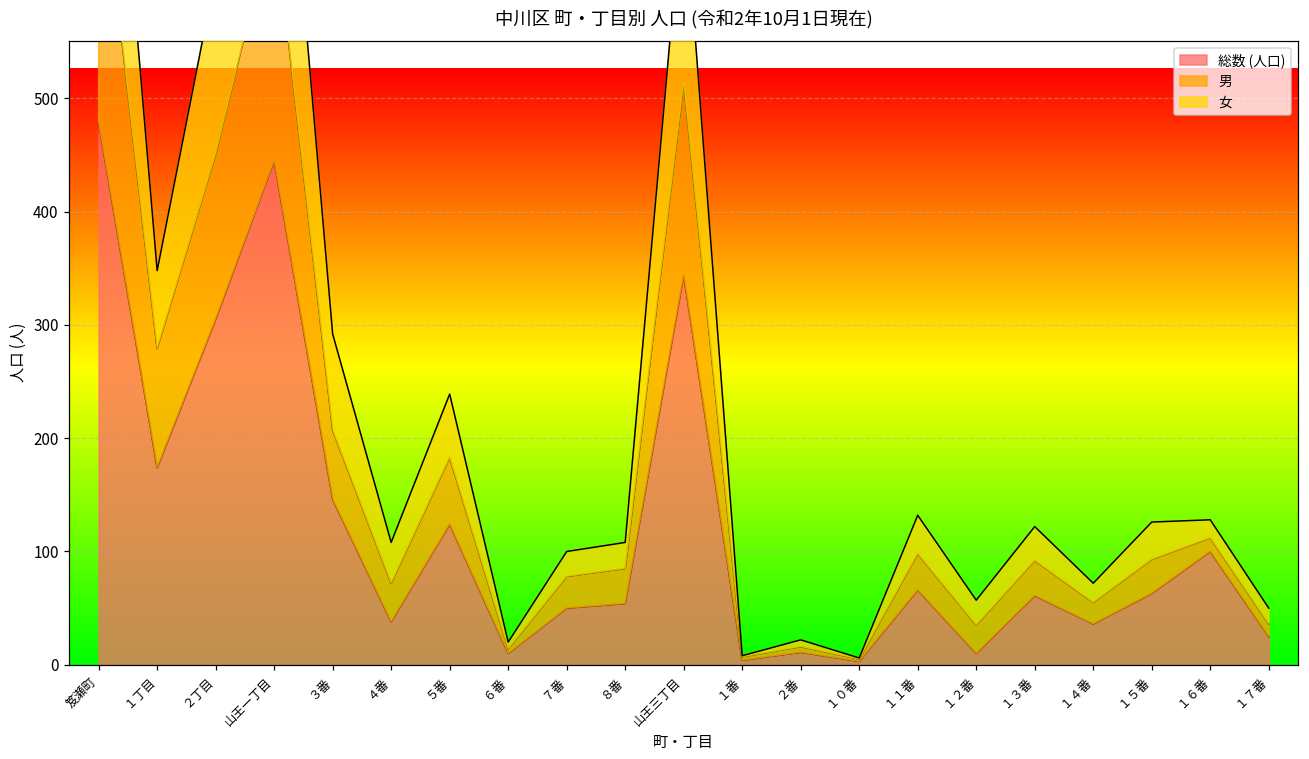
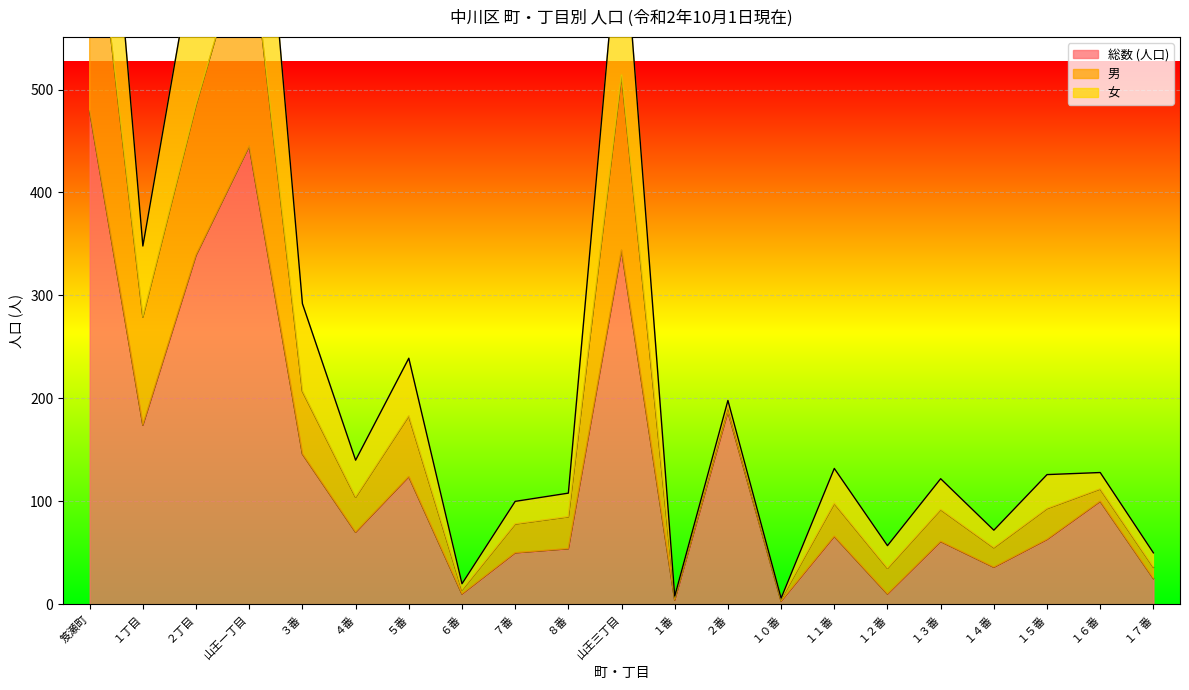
総数 (人口), ２丁目: 305 -> 339
総数 (人口), ４番: 38 -> 70
総数 (人口), ２番: 11 -> 187
